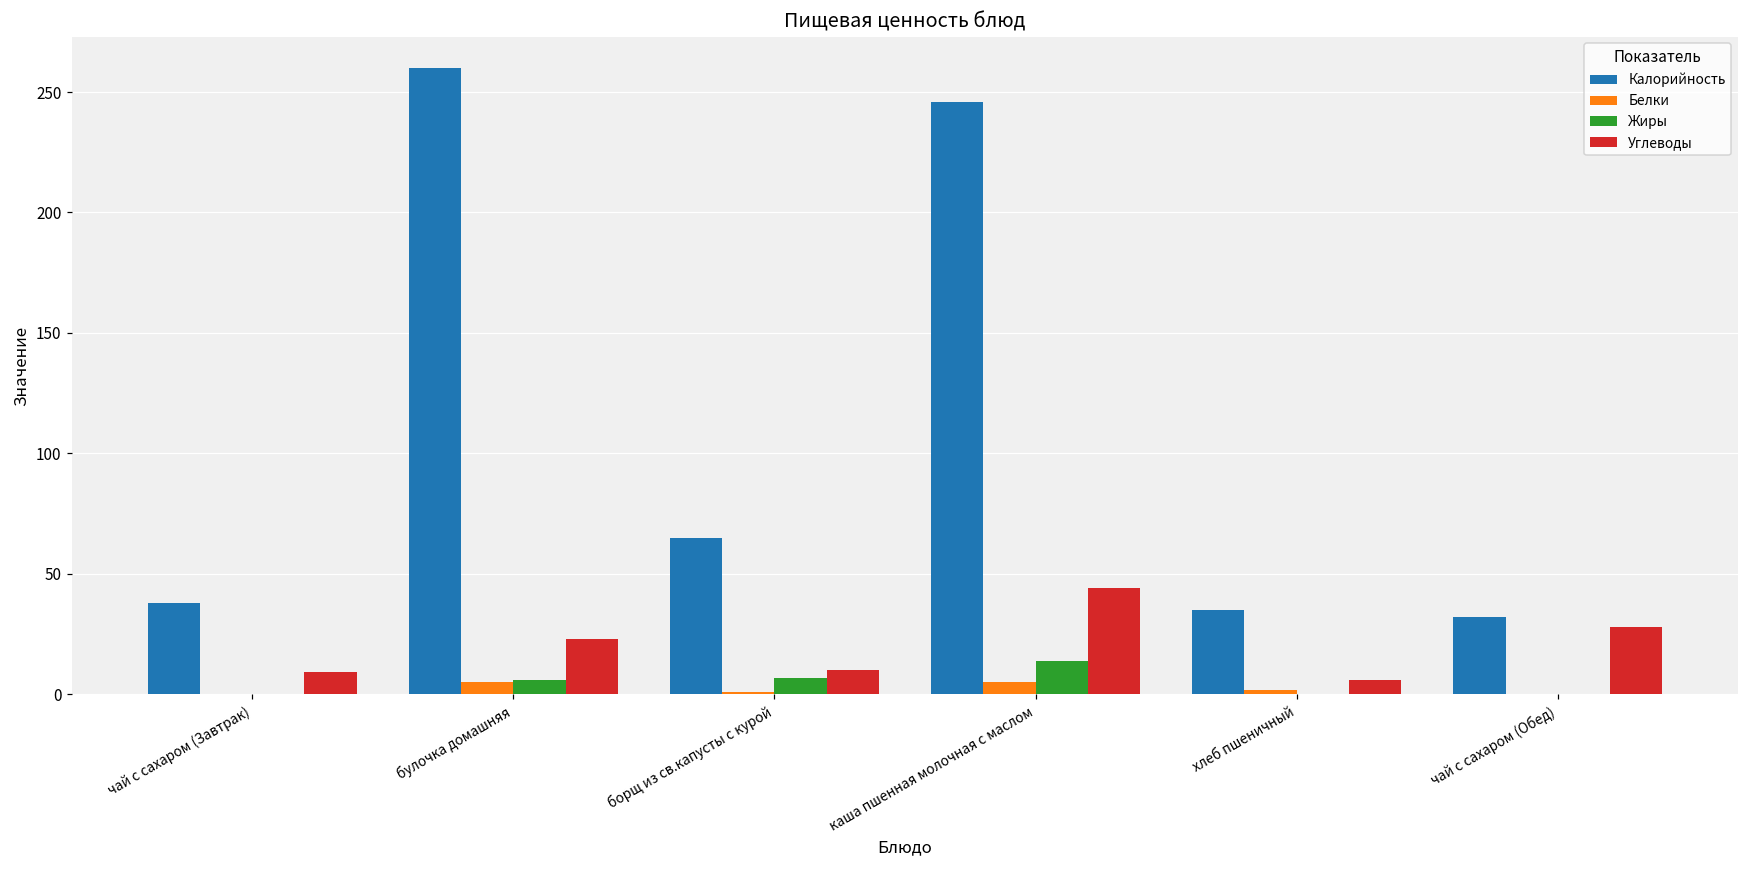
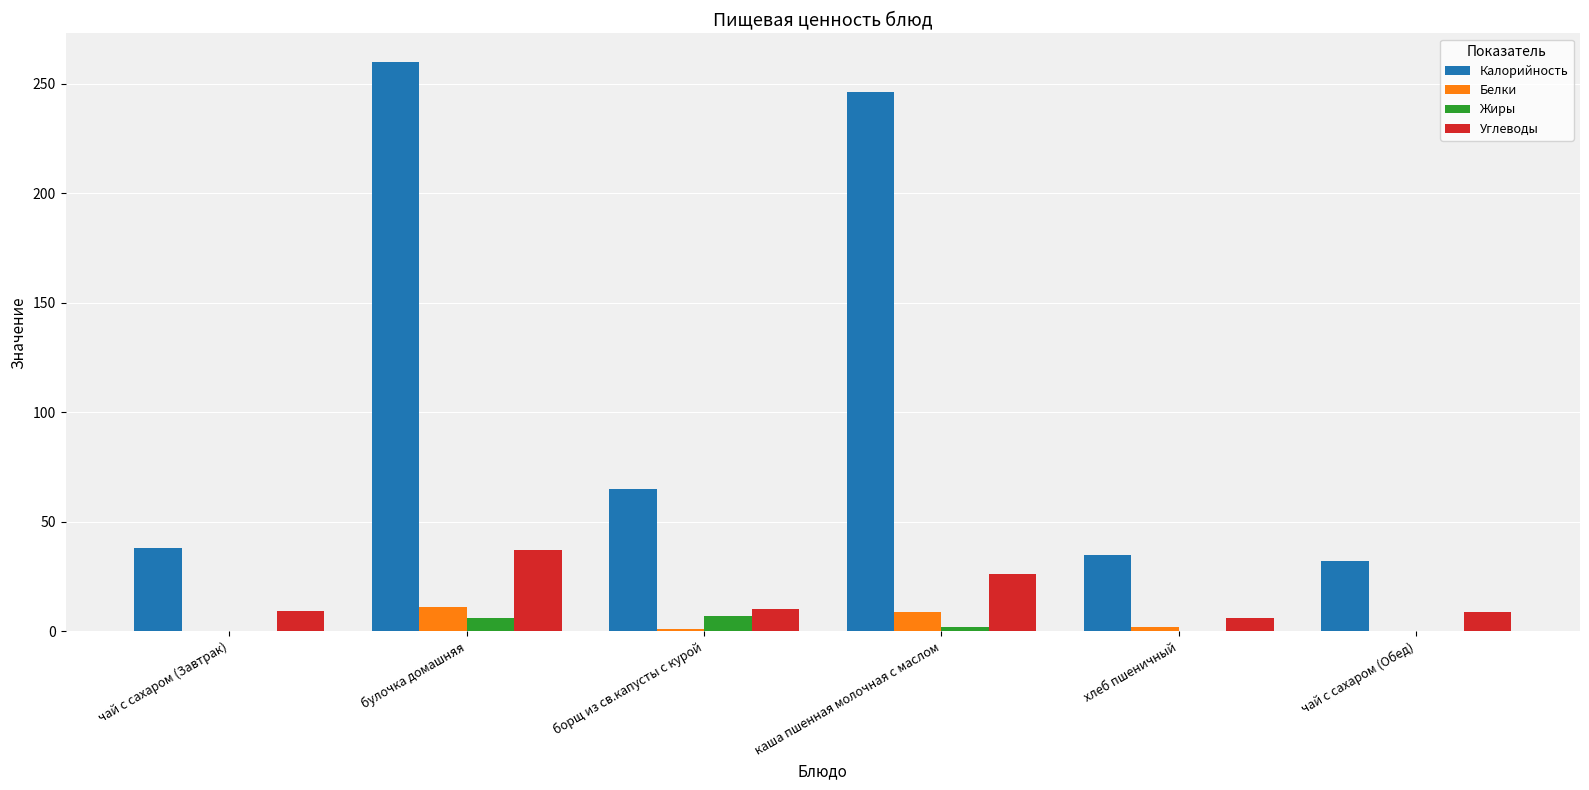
Белки, булочка домашняя: 5 -> 11
Углеводы, булочка домашняя: 23 -> 37
Белки, каша пшенная молочная с маслом: 5 -> 9
Жиры, каша пшенная молочная с маслом: 14 -> 2
Углеводы, каша пшенная молочная с маслом: 44 -> 26
Углеводы, чай с сахаром (Обед): 28 -> 9
